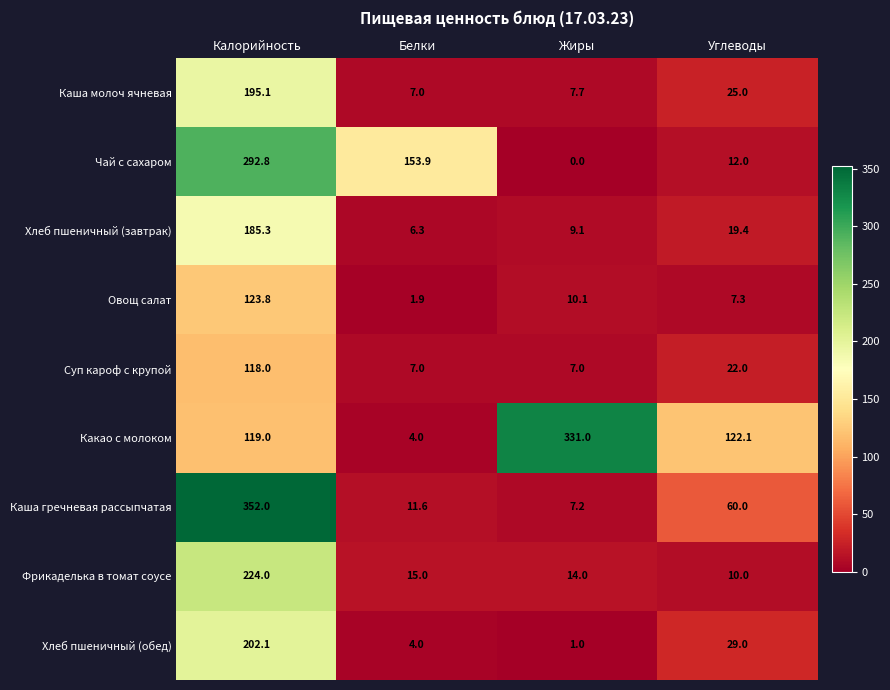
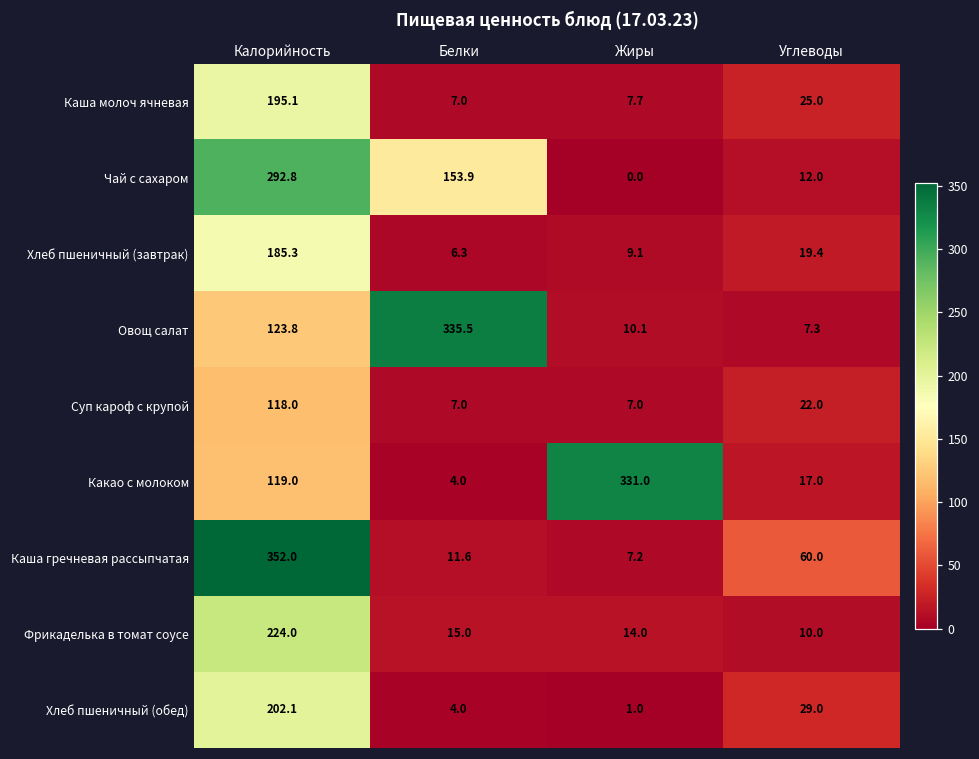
Овощ салат, Белки: 1.9 -> 335.5
Какао с молоком, Углеводы: 122.1 -> 17.0
